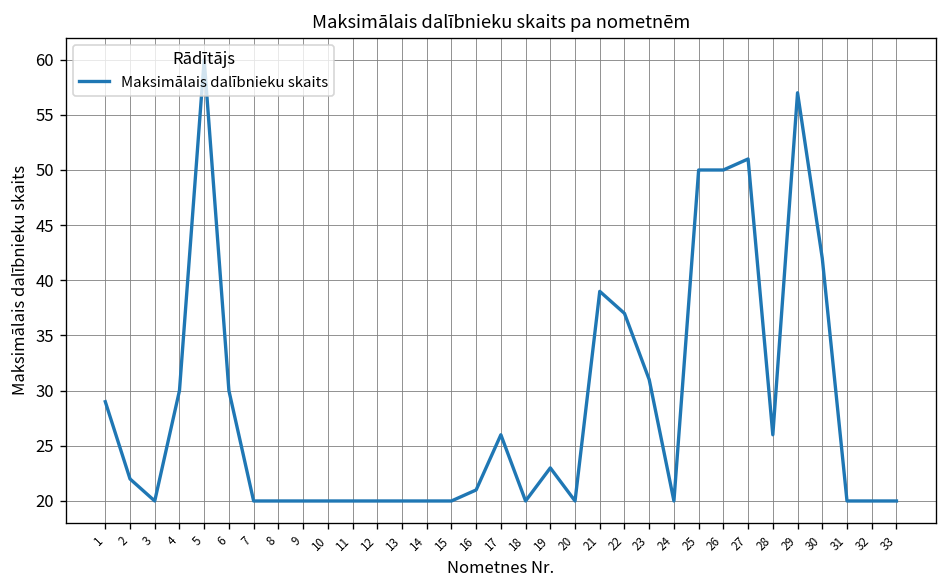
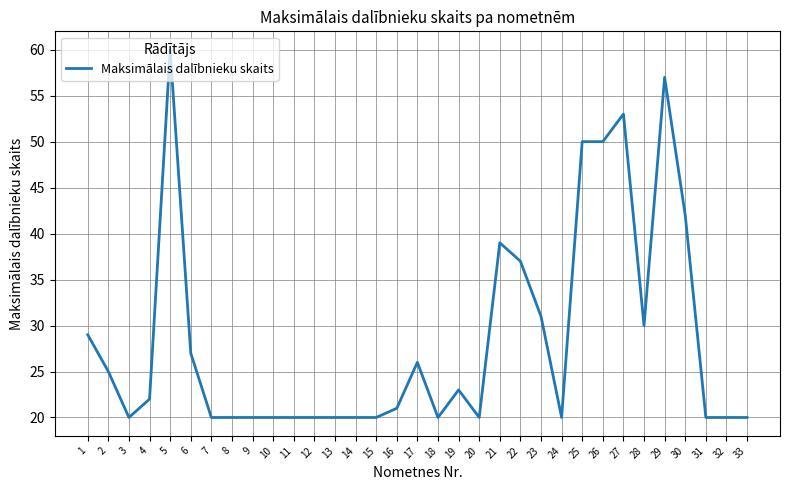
2: 22 -> 25
4: 30 -> 22
6: 30 -> 27
27: 51 -> 53
28: 26 -> 30
